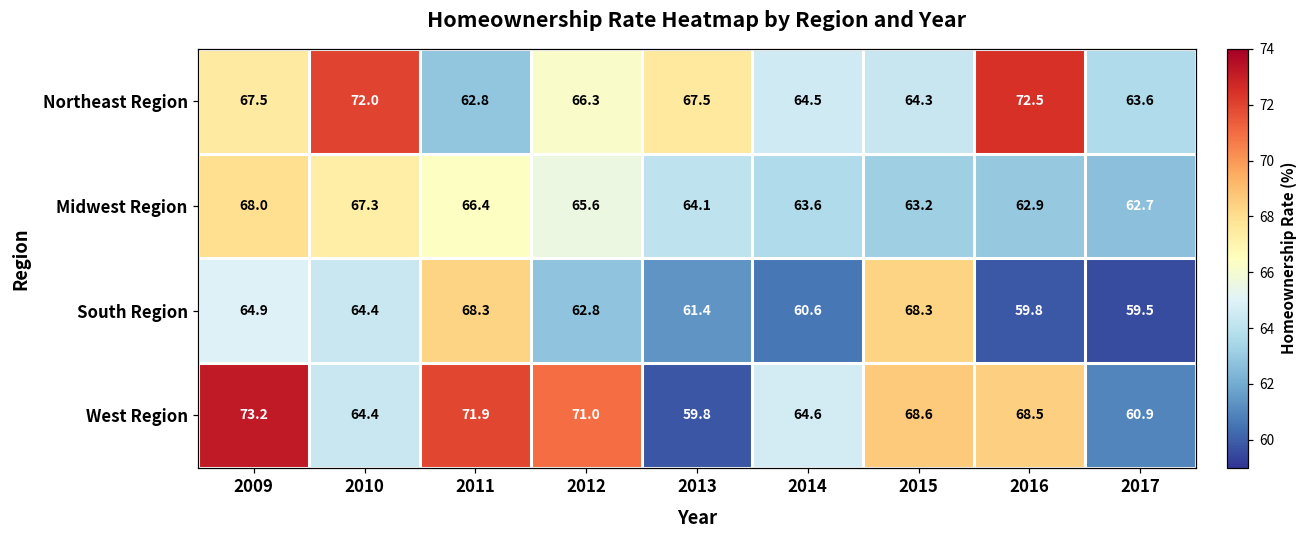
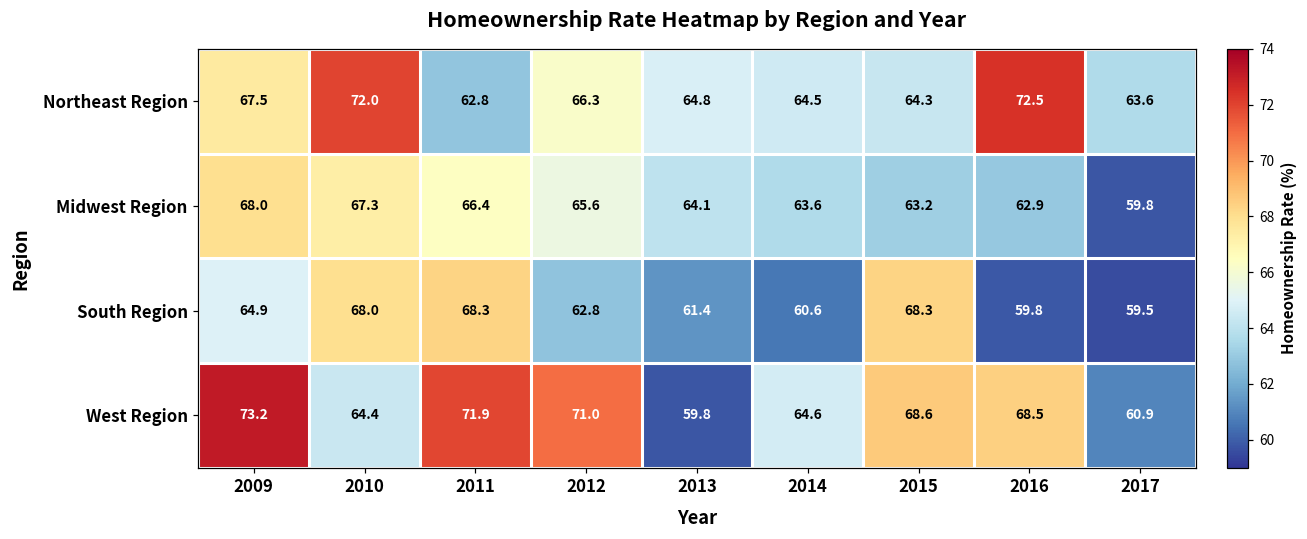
Northeast Region, 2013: 67.5 -> 64.8
Midwest Region, 2017: 62.7 -> 59.8
South Region, 2010: 64.4 -> 68.0
